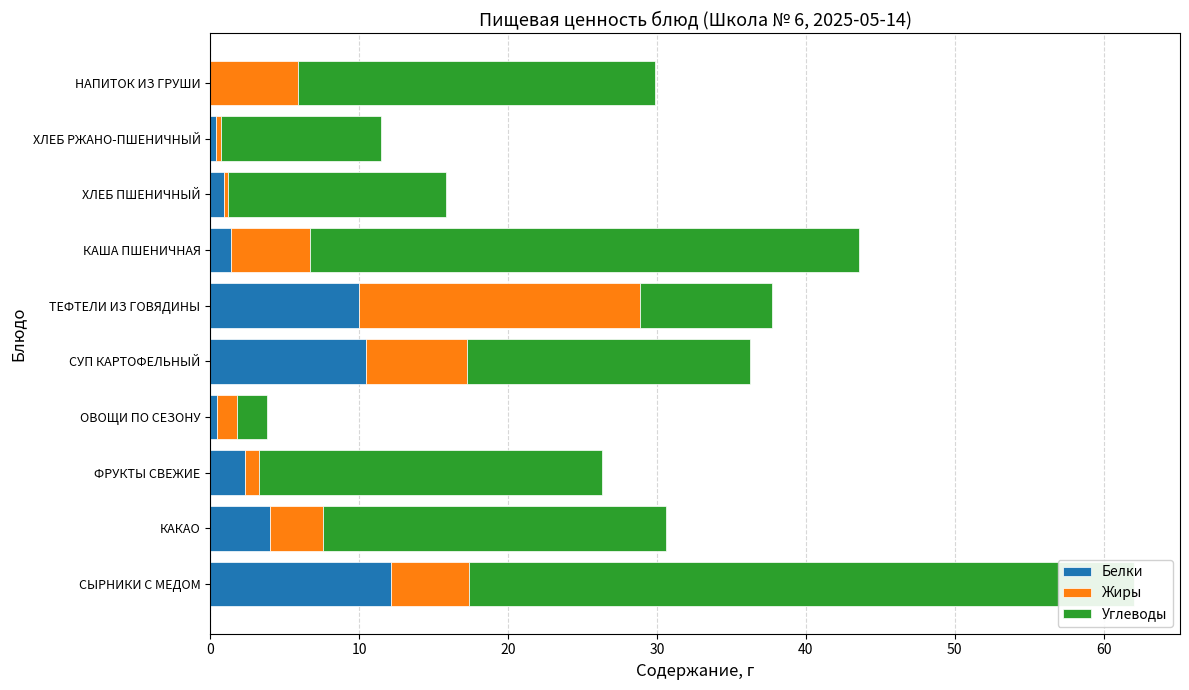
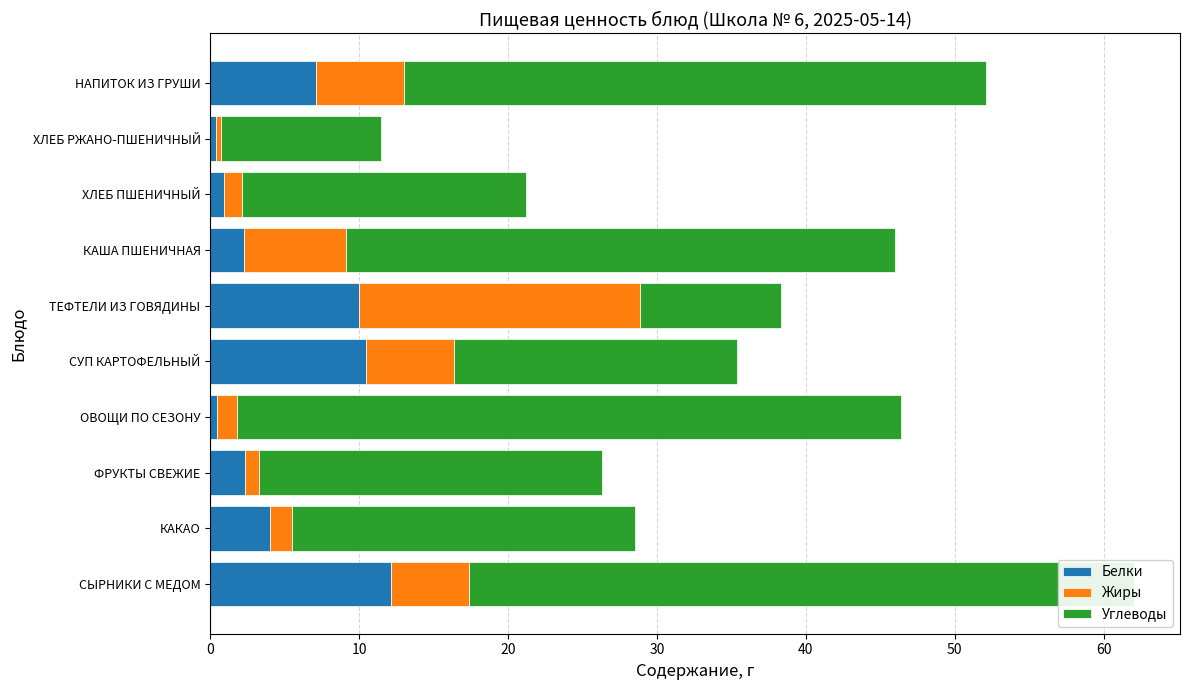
Белки, НАПИТОК ИЗ ГРУШИ: 0.0 -> 7.1
Углеводы, НАПИТОК ИЗ ГРУШИ: 24.0 -> 39.1
Жиры, ХЛЕБ ПШЕНИЧНЫЙ: 0.3 -> 1.2
Углеводы, ХЛЕБ ПШЕНИЧНЫЙ: 14.6 -> 19.1
Белки, КАША ПШЕНИЧНАЯ: 1.4 -> 2.3
Жиры, КАША ПШЕНИЧНАЯ: 5.3 -> 6.8
Углеводы, ТЕФТЕЛИ ИЗ ГОВЯДИНЫ: 8.9 -> 9.4
Жиры, СУП КАРТОФЕЛЬНЫЙ: 6.8 -> 5.9
Углеводы, ОВОЩИ ПО СЕЗОНУ: 2.0 -> 44.6
Жиры, КАКАО: 3.6 -> 1.5
